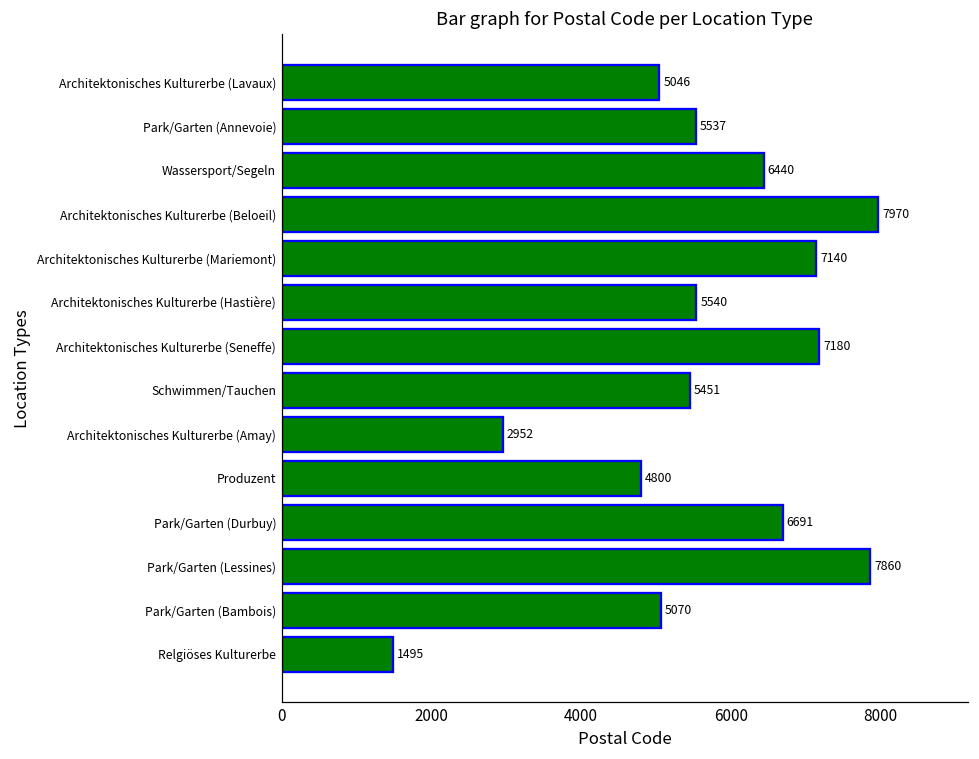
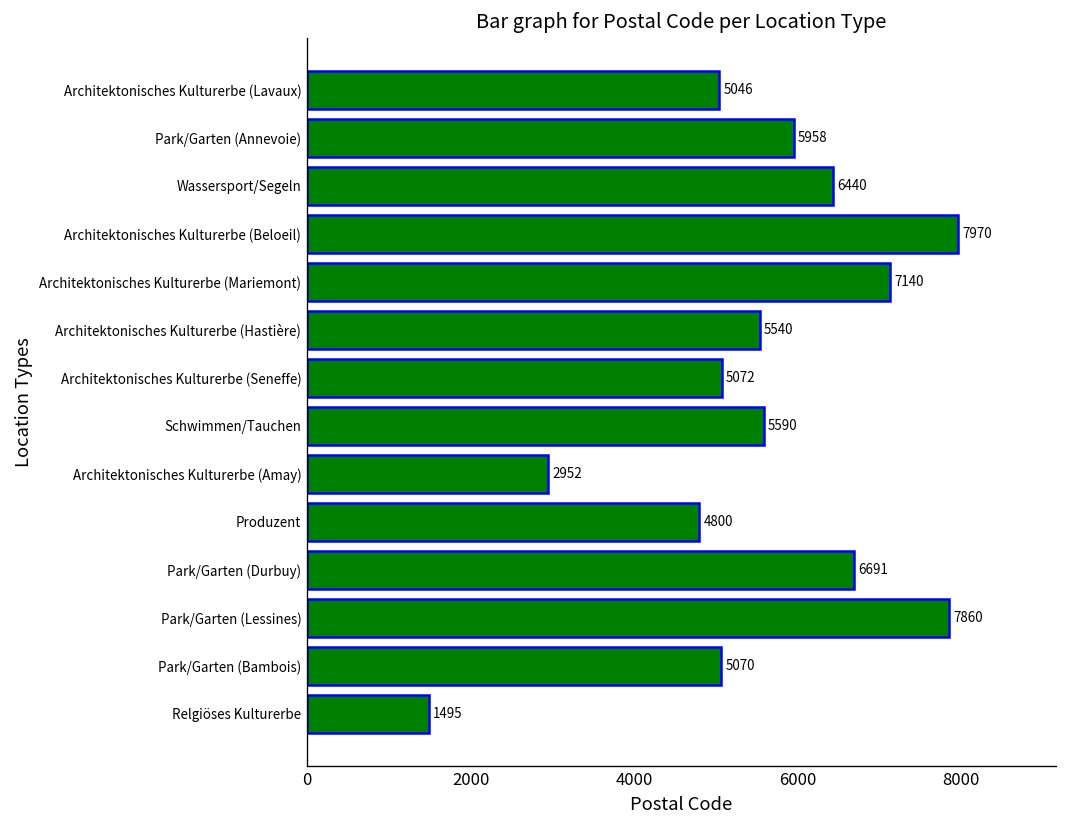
Park/Garten (Annevoie): 5537 -> 5958
Architektonisches Kulturerbe (Seneffe): 7180 -> 5072
Schwimmen/Tauchen: 5451 -> 5590
